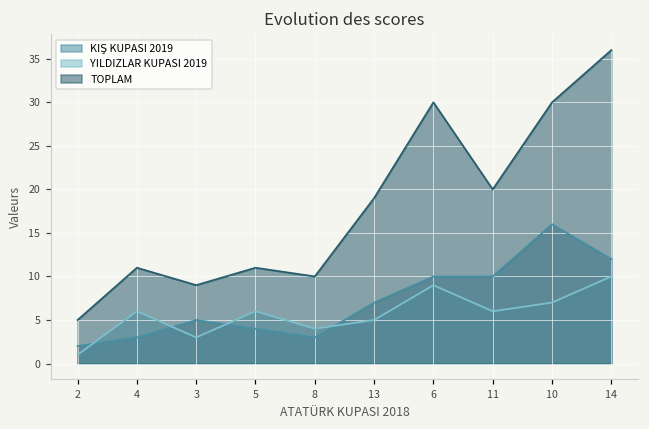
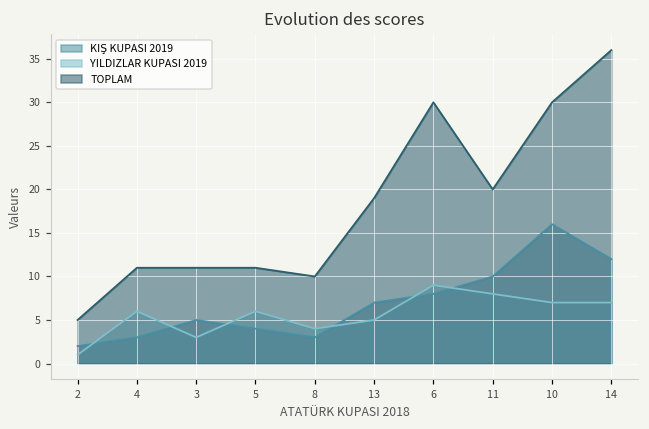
TOPLAM, 3: 9 -> 11
KIŞ KUPASI 2019, 6: 10 -> 8
YILDIZLAR KUPASI 2019, 11: 6 -> 8
YILDIZLAR KUPASI 2019, 14: 10 -> 7
